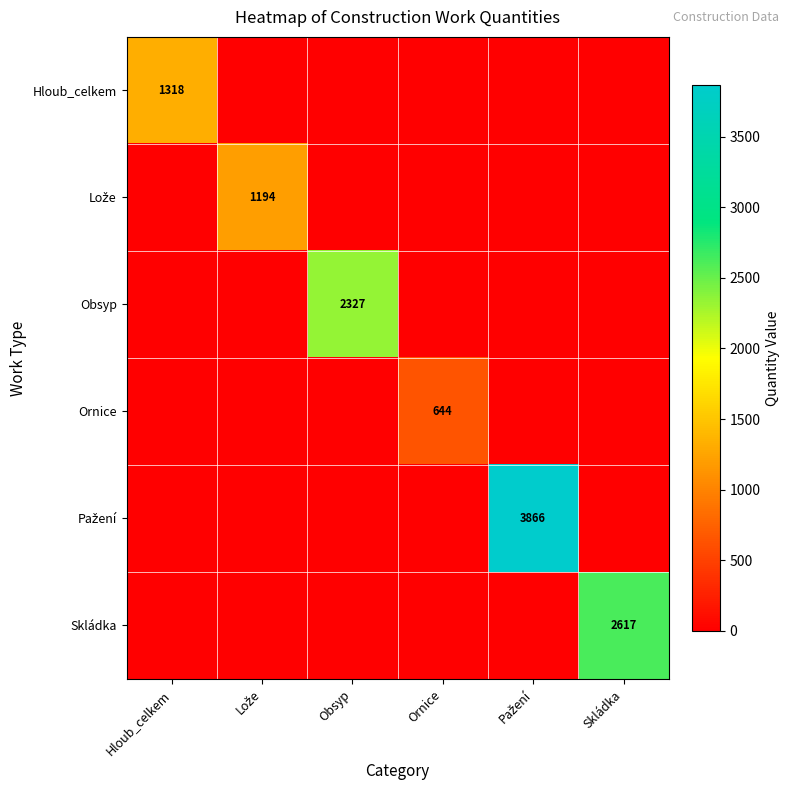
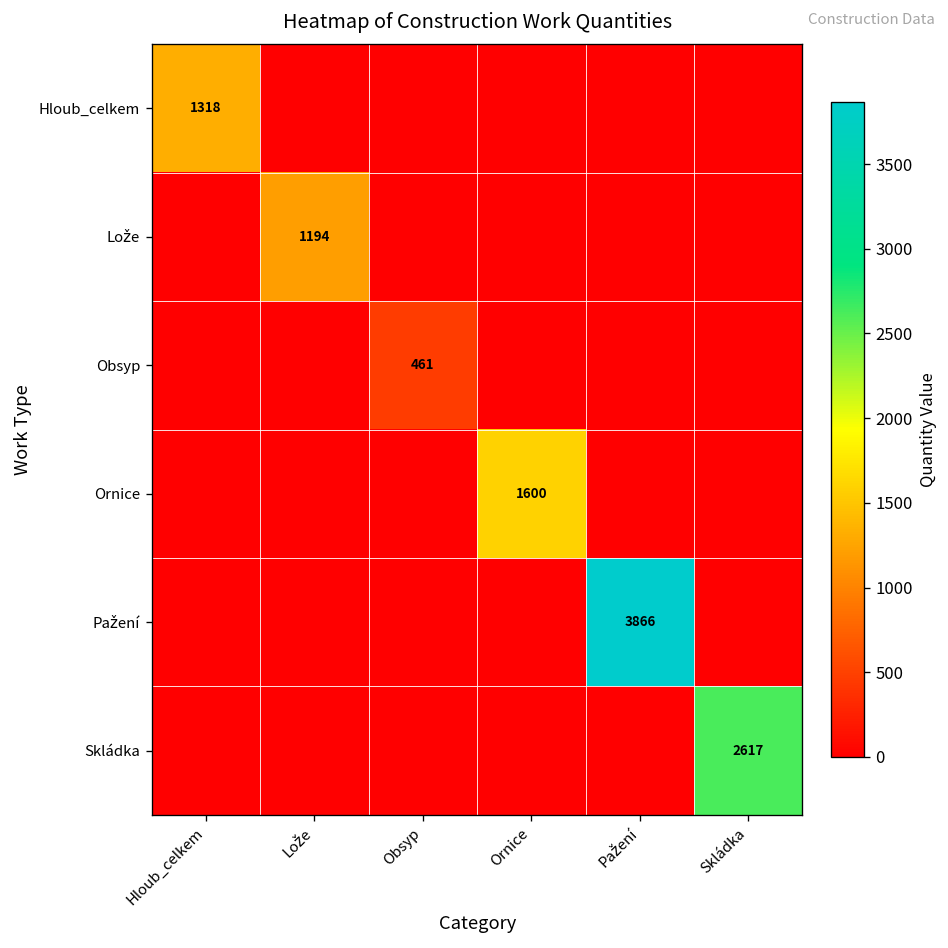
Obsyp, Obsyp: 2327 -> 461
Ornice, Ornice: 644 -> 1600
